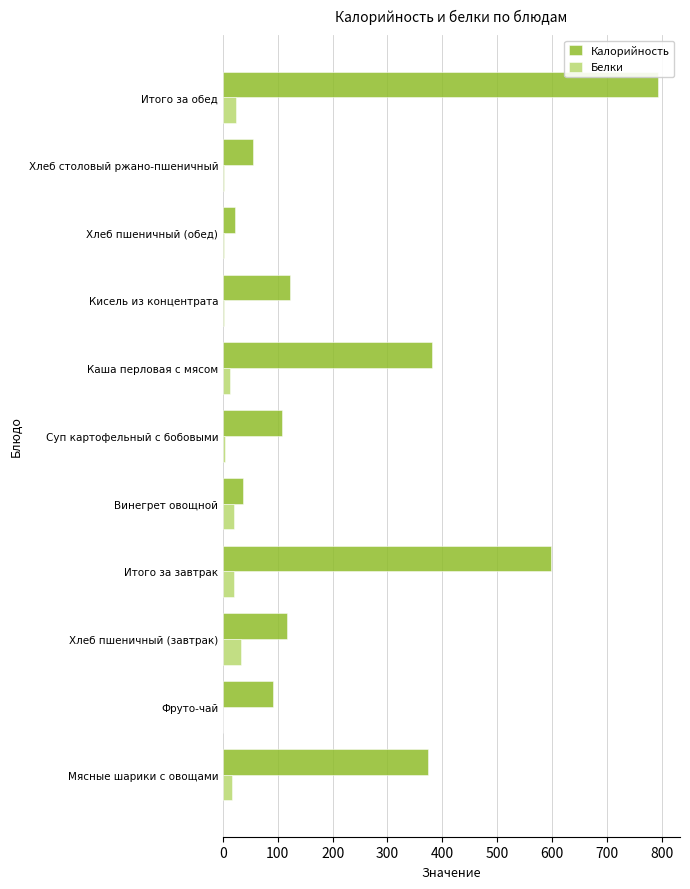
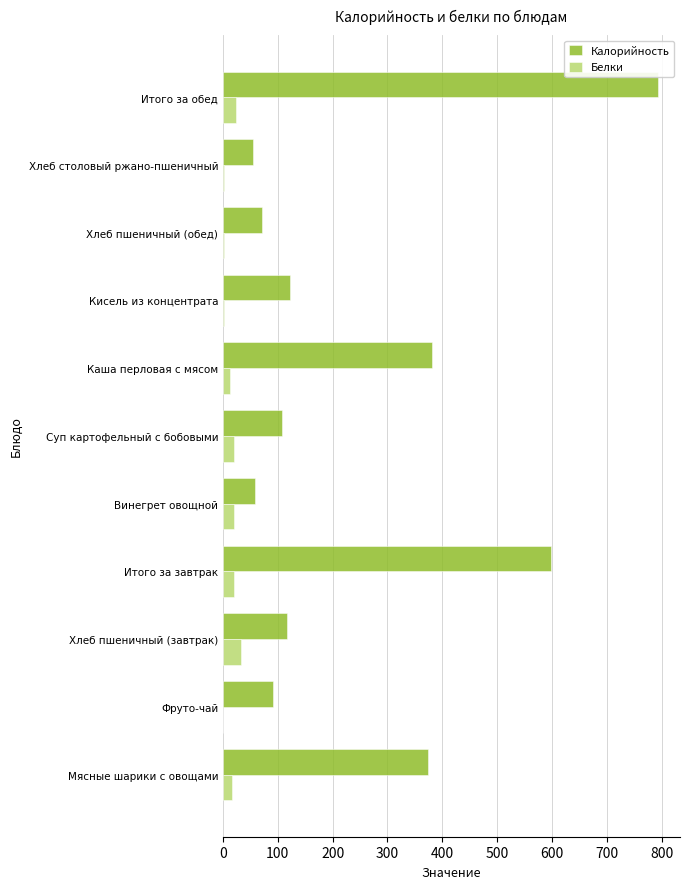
Калорийность, Хлеб пшеничный (обед): 20 -> 70
Белки, Суп картофельный с бобовыми: 0 -> 20
Калорийность, Винегрет овощной: 40 -> 60
